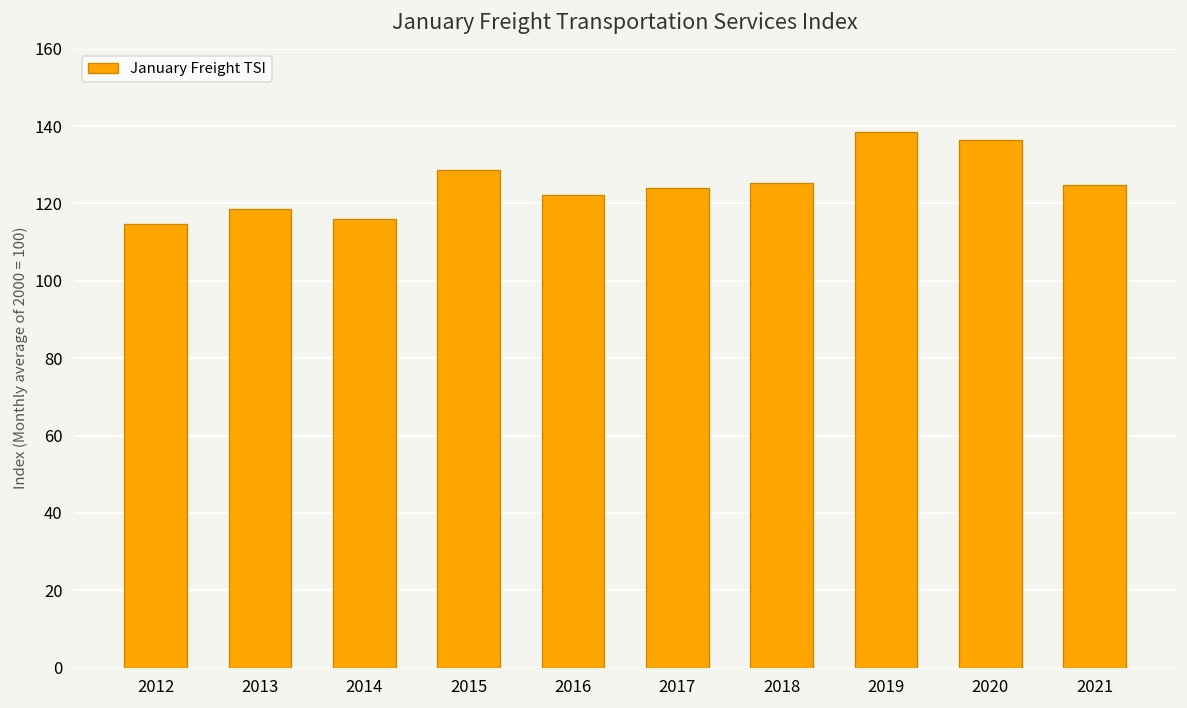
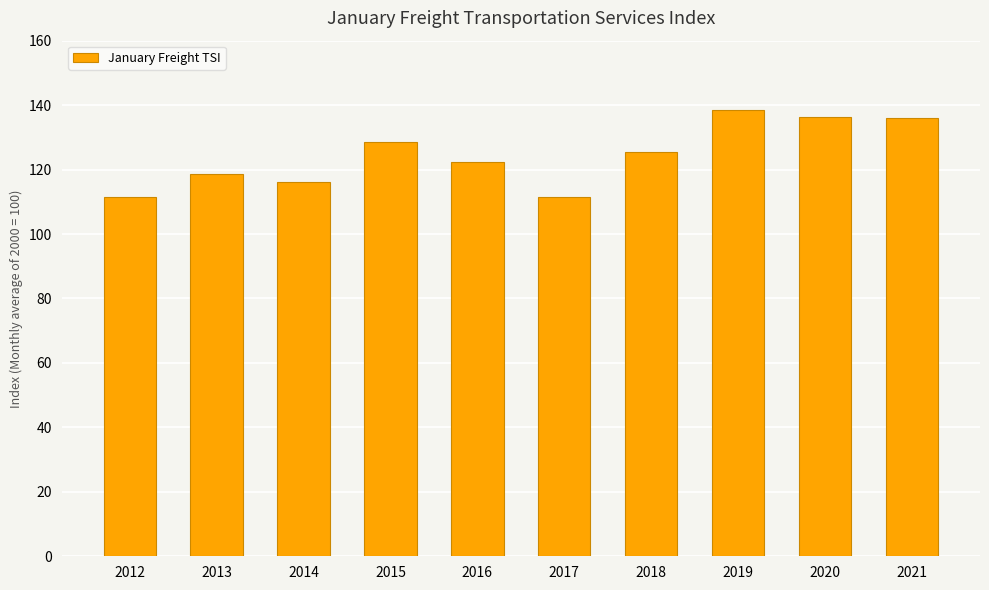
2012: 115 -> 112
2017: 124 -> 111
2021: 125 -> 136
